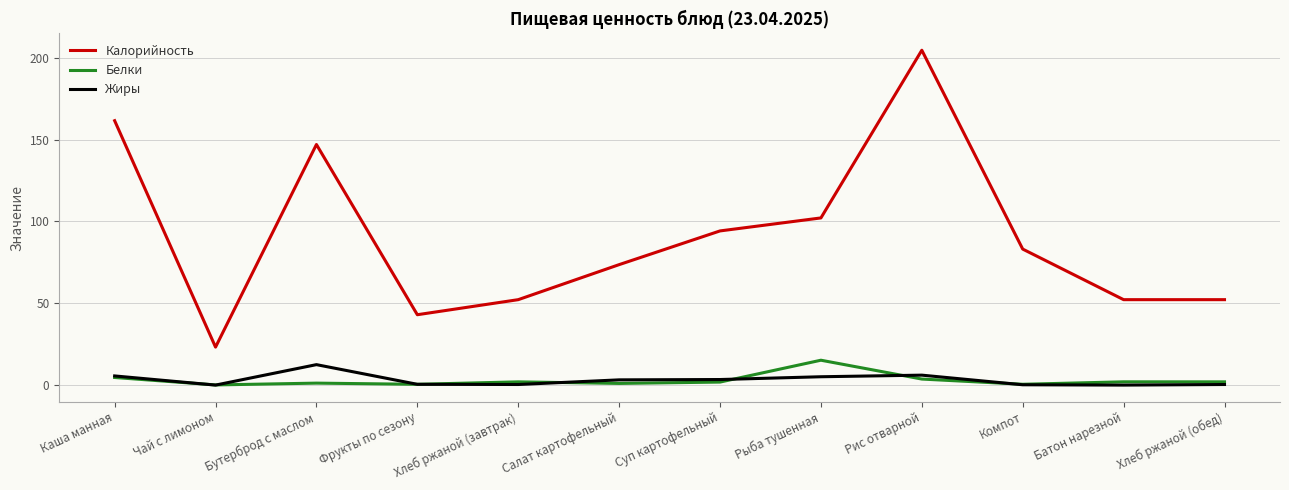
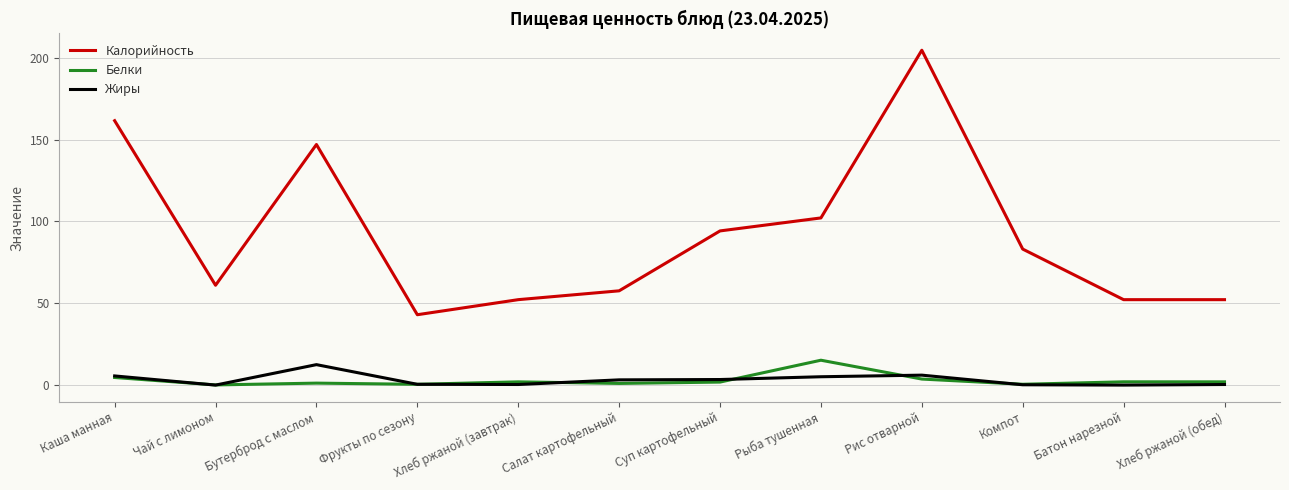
Калорийность, Чай с лимоном: 23 -> 61
Калорийность, Салат картофельный: 74 -> 58
